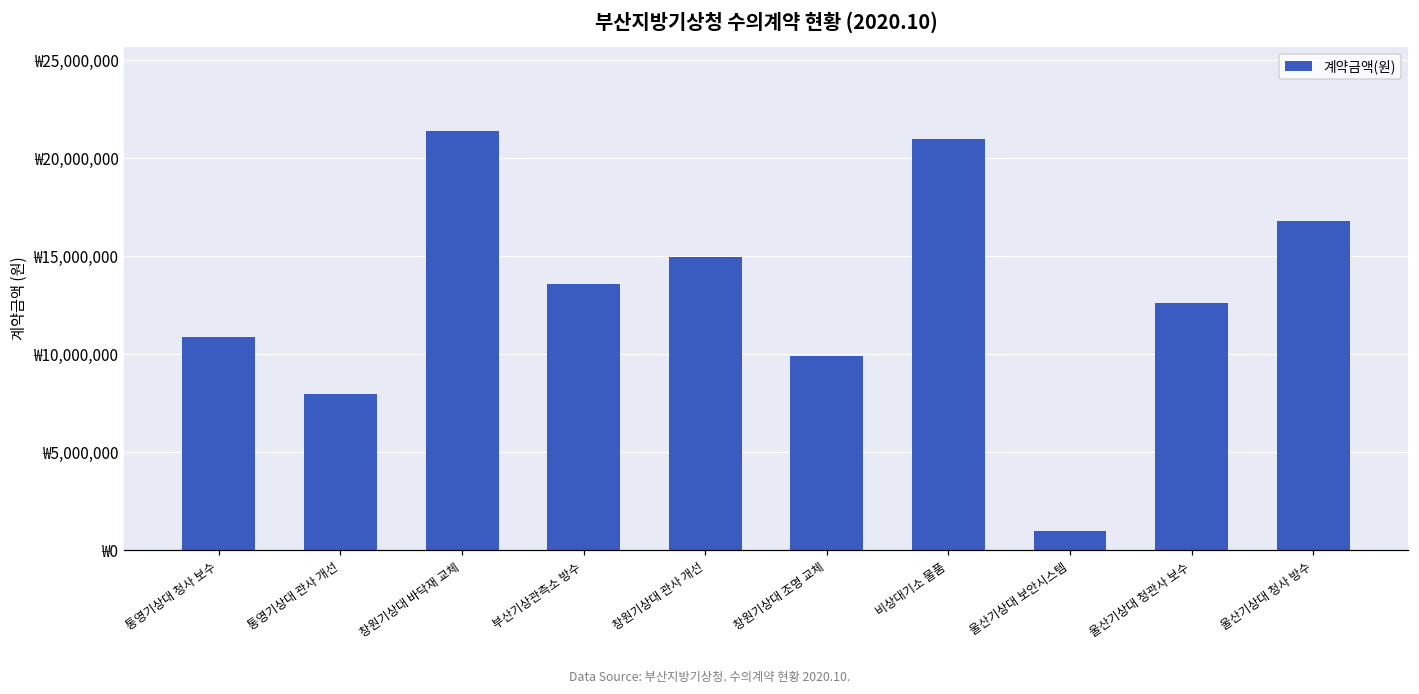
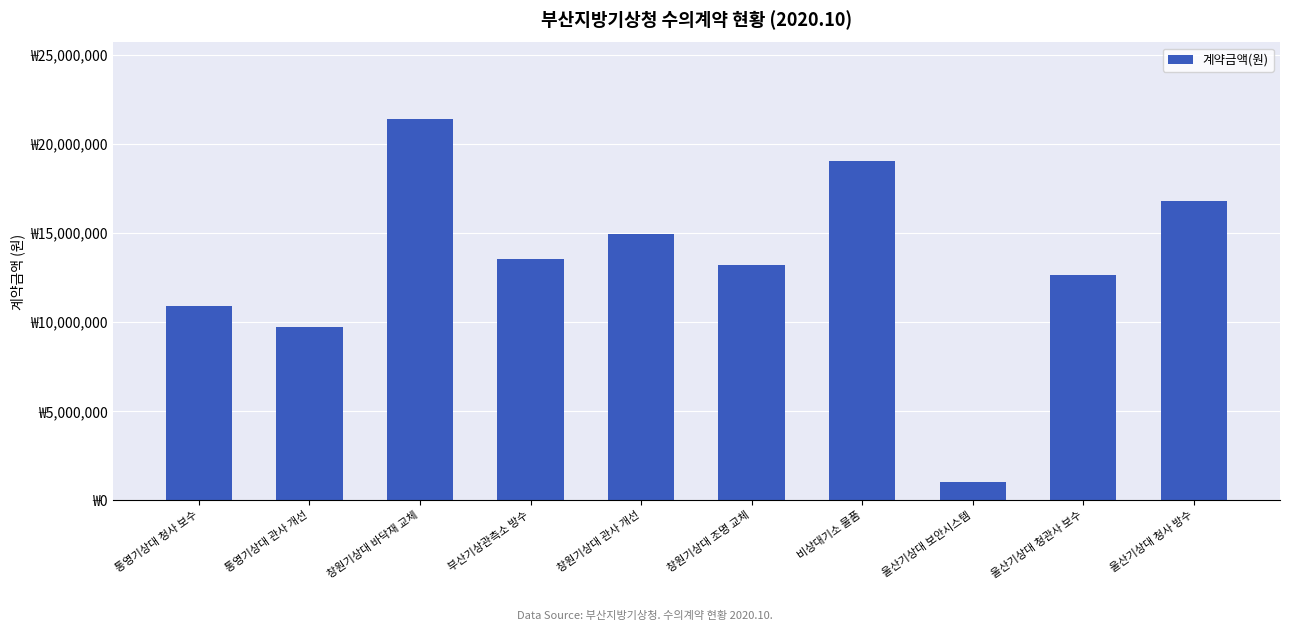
통영기상대 관사 개선: ₩8,000,000 -> ₩9,700,000
창원기상대 조명 교체: ₩9,900,000 -> ₩13,200,000
비상대기소 물품: ₩21,000,000 -> ₩19,100,000
